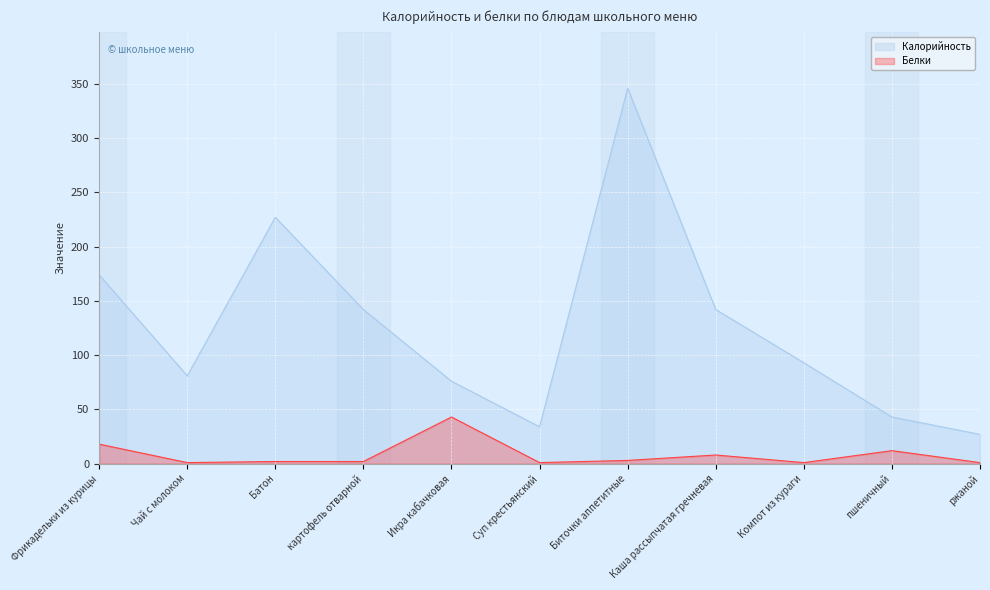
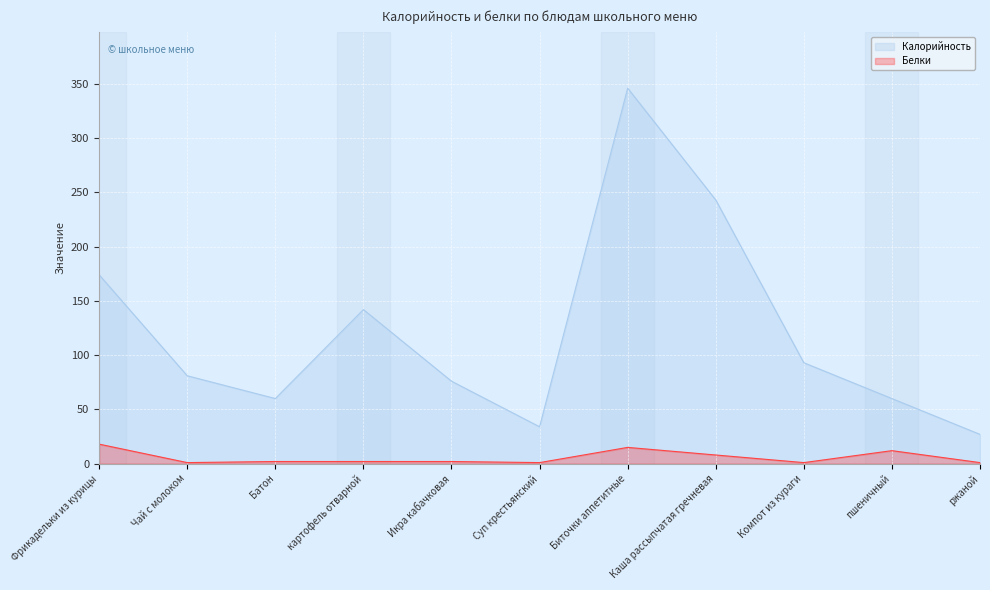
Калорийность, Батон: 227 -> 60
Белки, Икра кабачковая: 43 -> 2
Белки, Биточки аппетитные: 3 -> 15
Калорийность, Каша рассыпчатая гречневая: 142 -> 243
Калорийность, пшеничный: 43 -> 60
